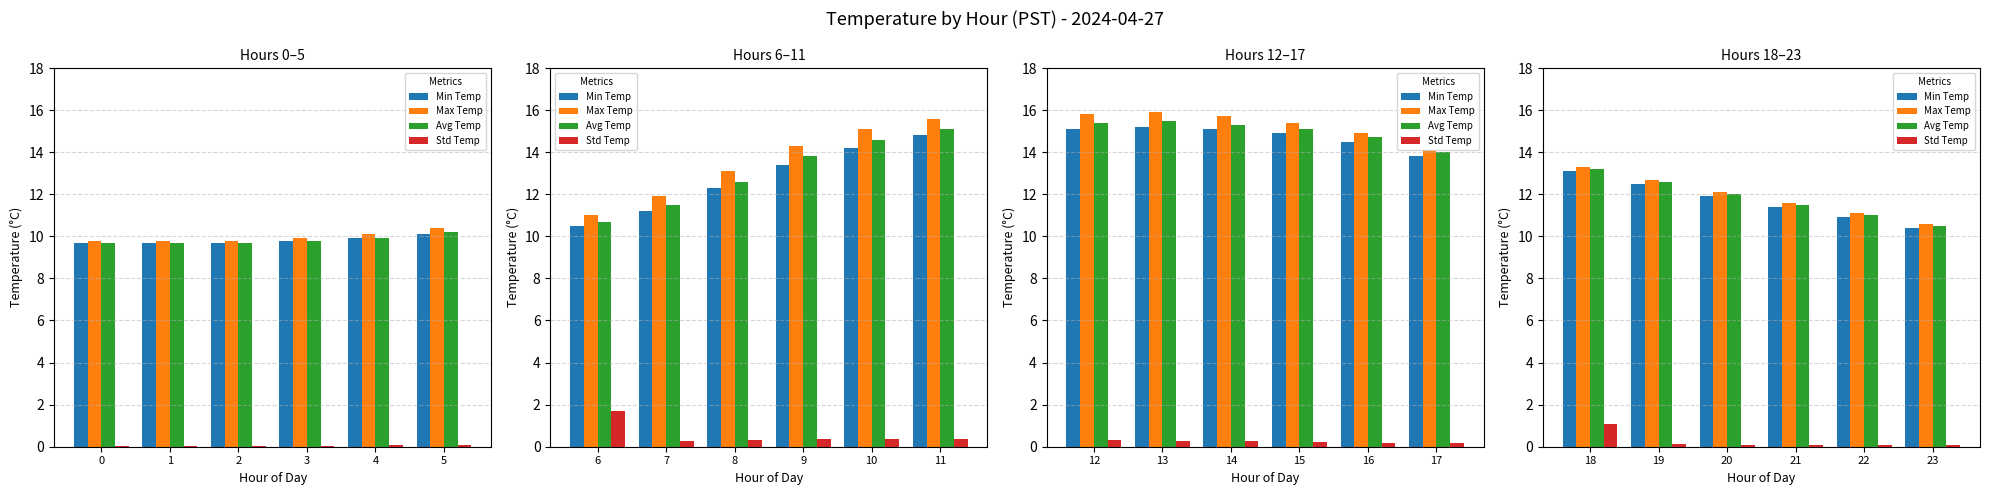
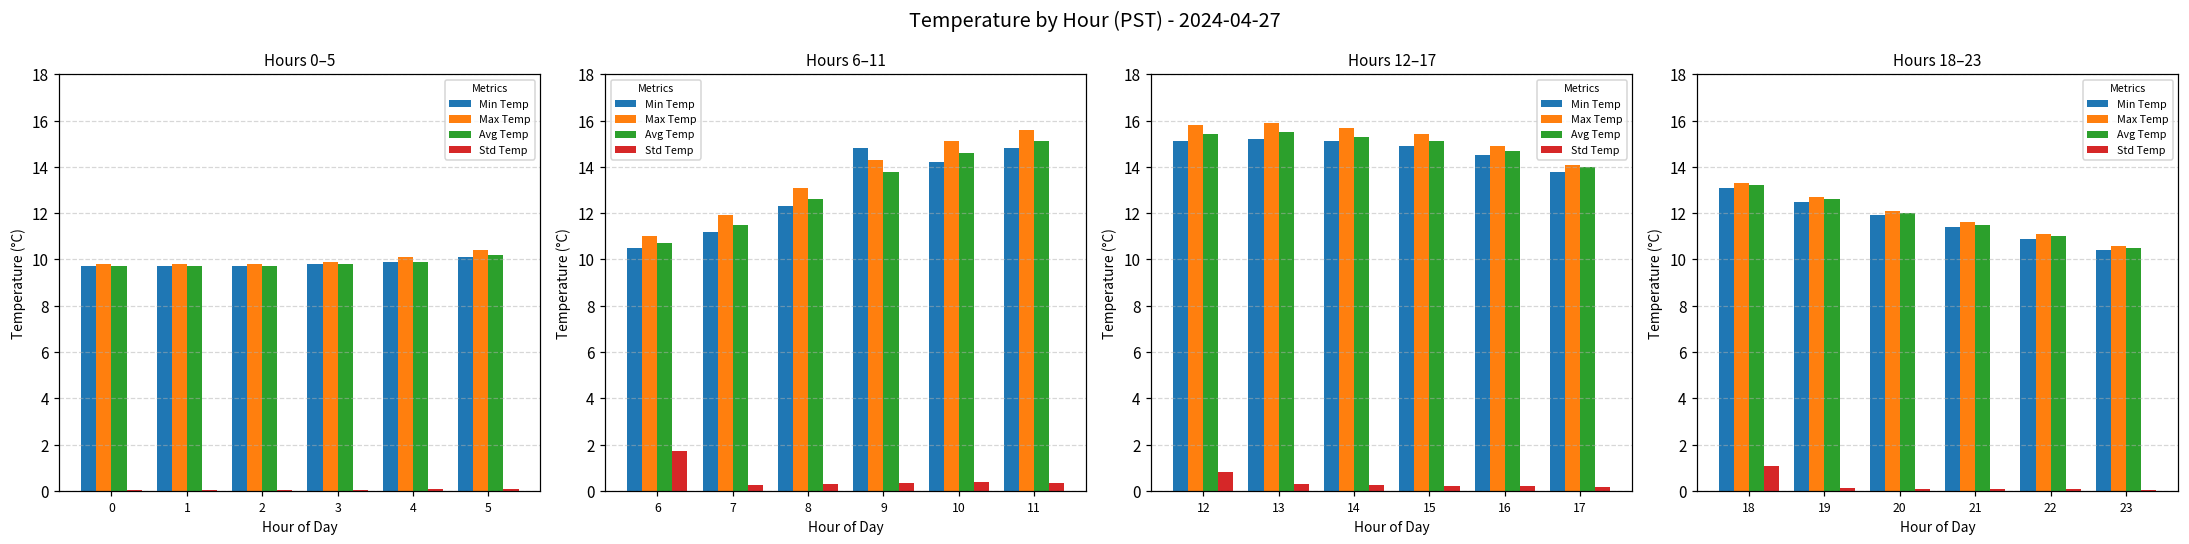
Hours 6–11, Min Temp, 9: 13.4 -> 14.8
Hours 12–17, Std Temp, 12: 0.3 -> 0.8
